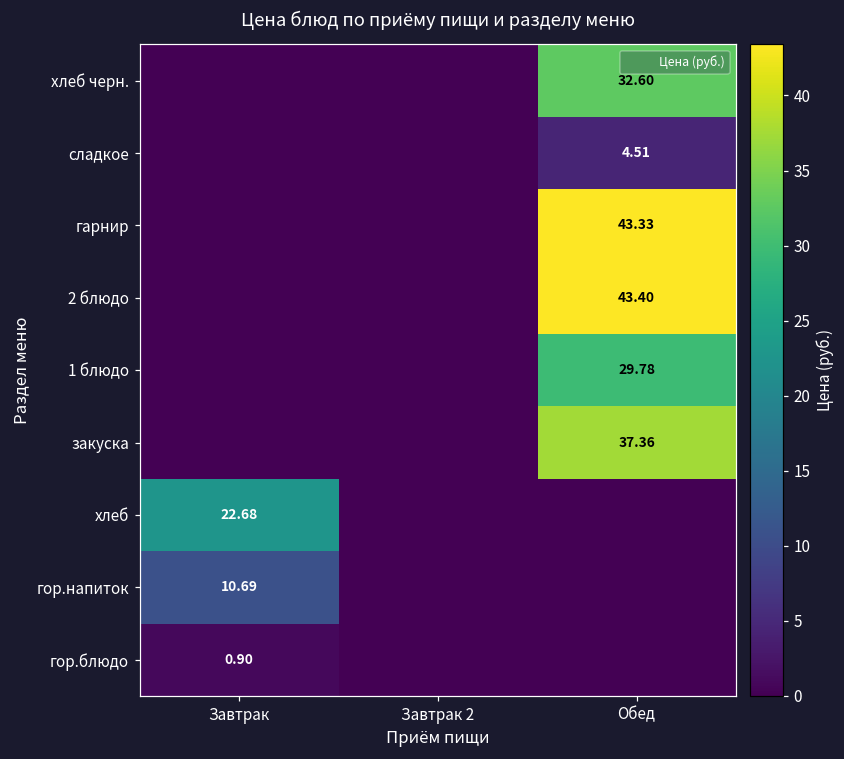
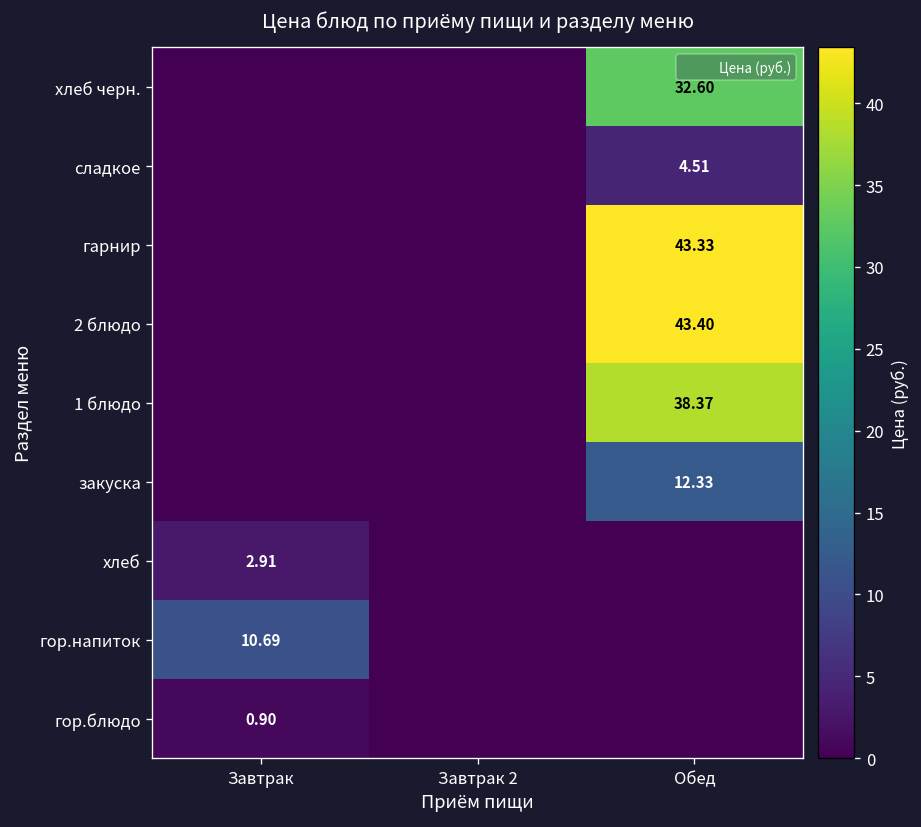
1 блюдо, Обед: 29.78 -> 38.37
закуска, Обед: 37.36 -> 12.33
хлеб, Завтрак: 22.68 -> 2.91
